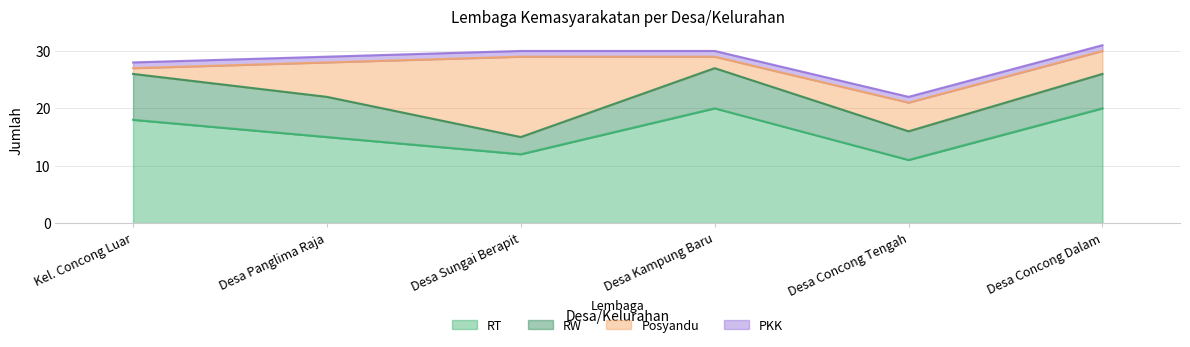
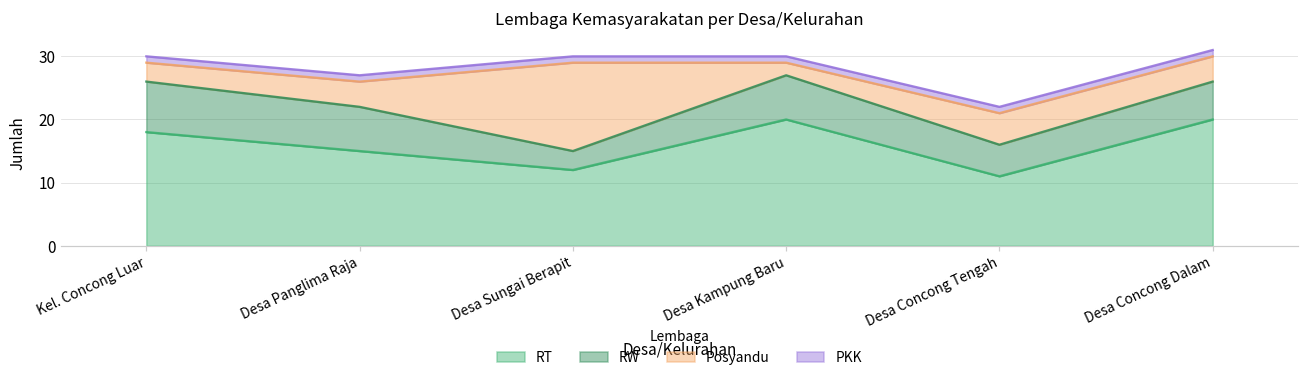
Posyandu, Kel. Concong Luar: 1 -> 3
Posyandu, Desa Panglima Raja: 6 -> 4
